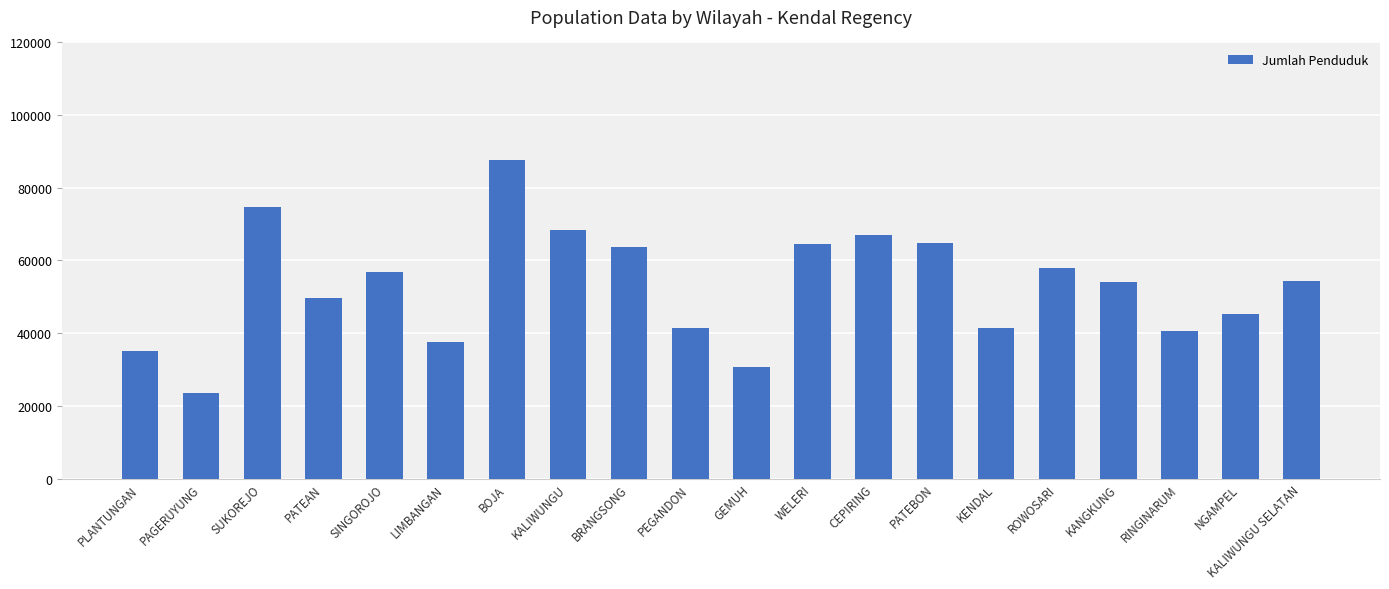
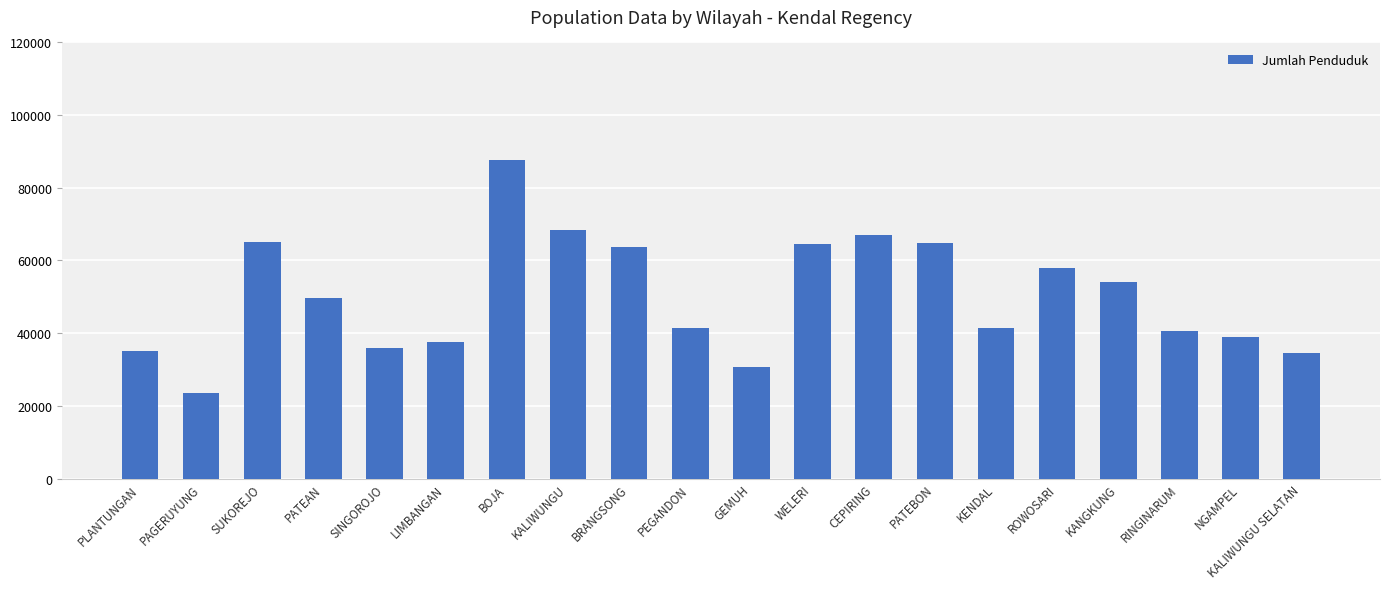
SUKOREJO: 75000 -> 65000
SINGOROJO: 57000 -> 36000
NGAMPEL: 45000 -> 39000
KALIWUNGU SELATAN: 54000 -> 35000
